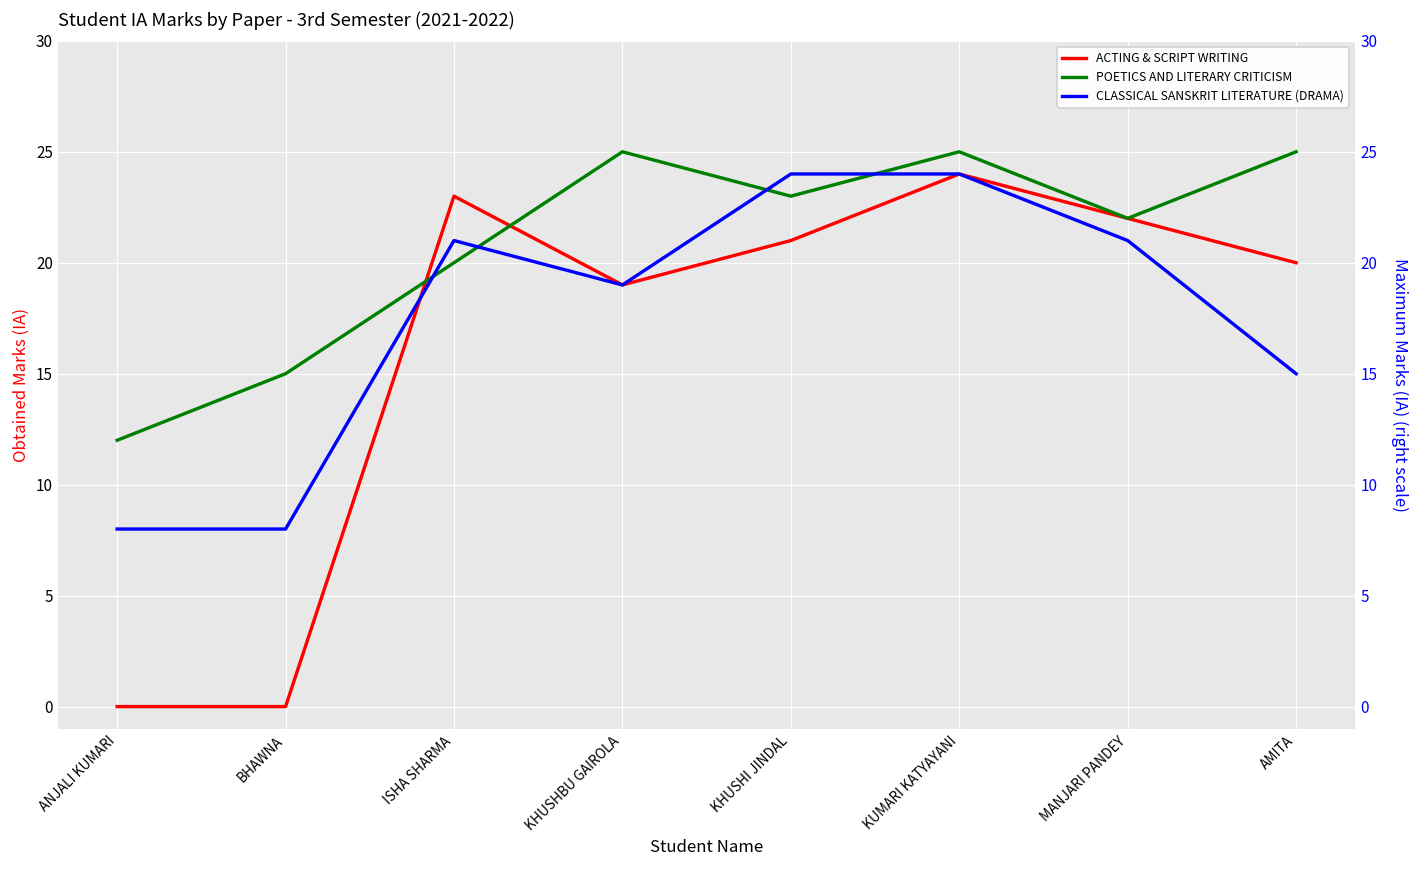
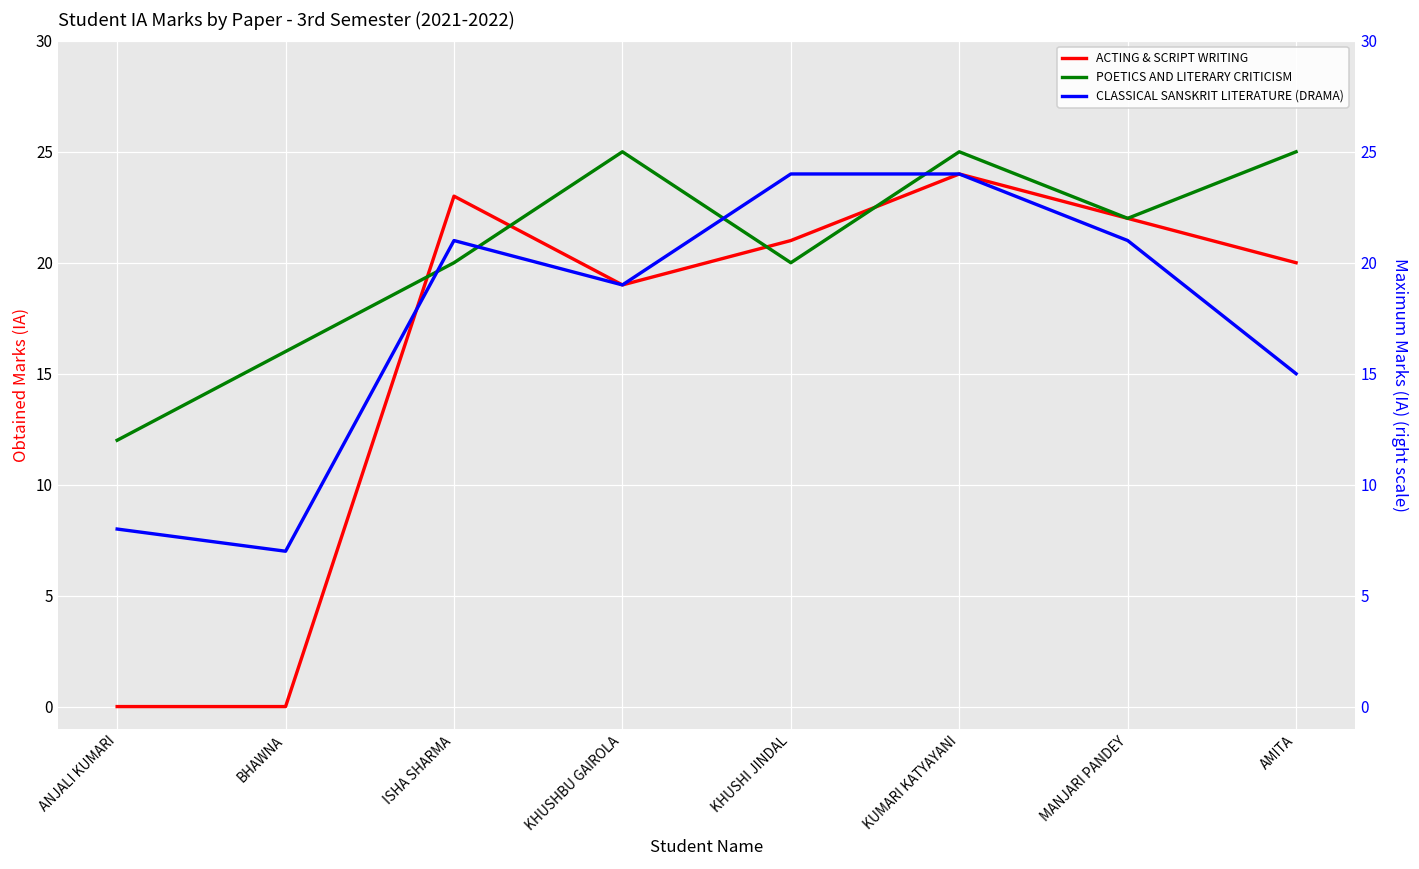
POETICS AND LITERARY CRITICISM, BHAWNA: 15 -> 16
CLASSICAL SANSKRIT LITERATURE (DRAMA), BHAWNA: 8 -> 7
POETICS AND LITERARY CRITICISM, KHUSHI JINDAL: 23 -> 20
